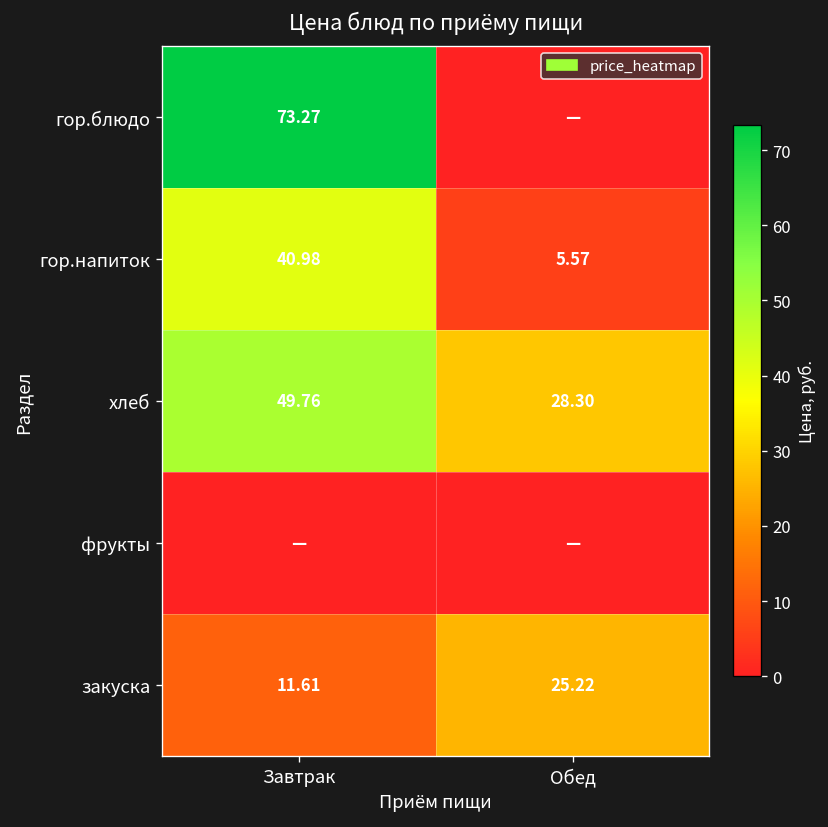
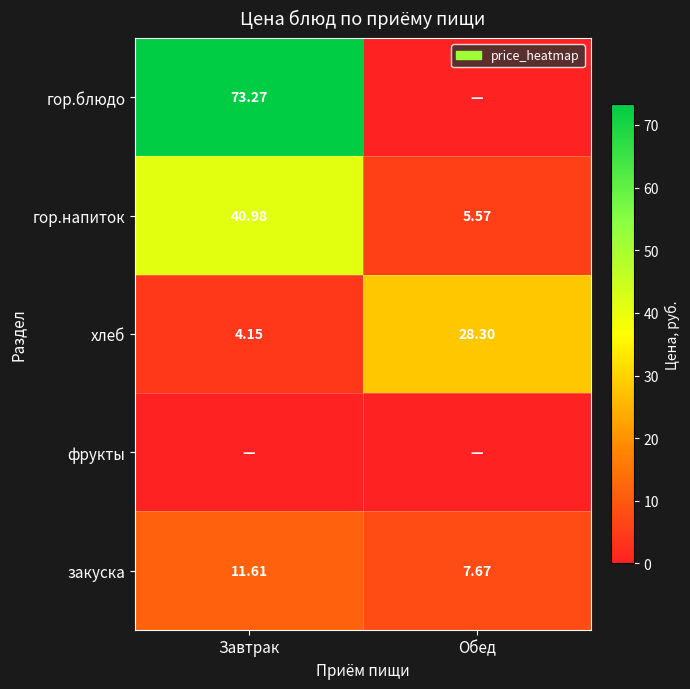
хлеб, Завтрак: 49.76 -> 4.15
закуска, Обед: 25.22 -> 7.67
